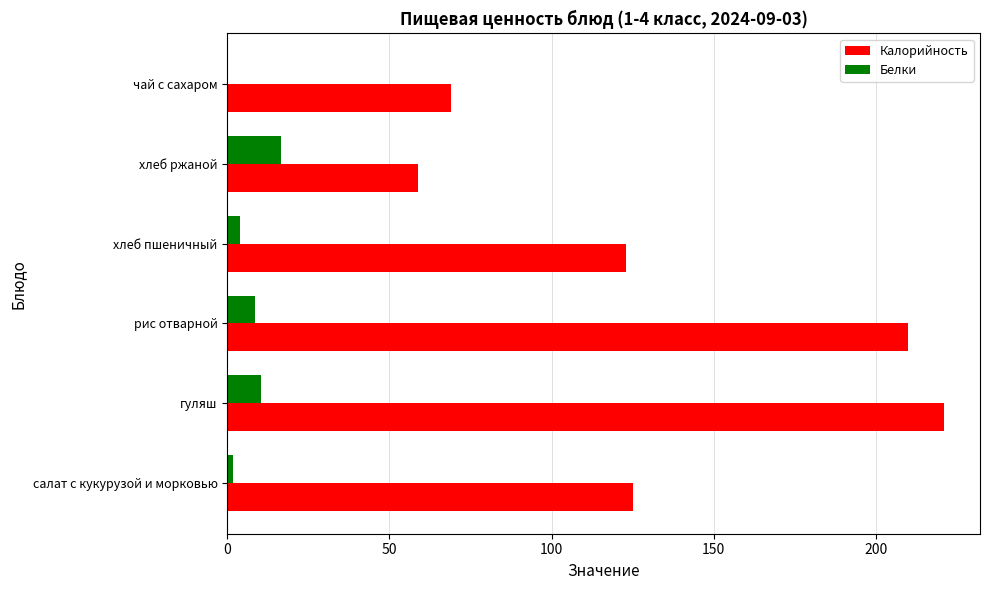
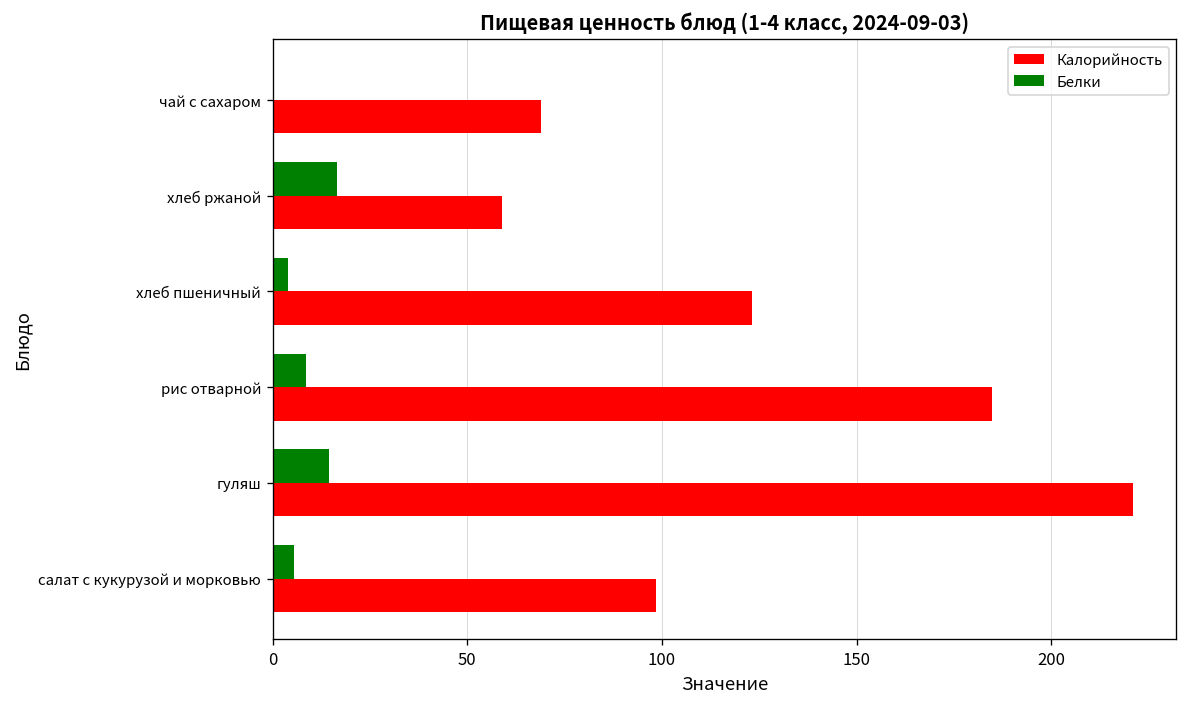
Калорийность, рис отварной: 210 -> 185
Белки, гуляш: 11 -> 15
Белки, салат с кукурузой и морковью: 2 -> 5
Калорийность, салат с кукурузой и морковью: 125 -> 99
